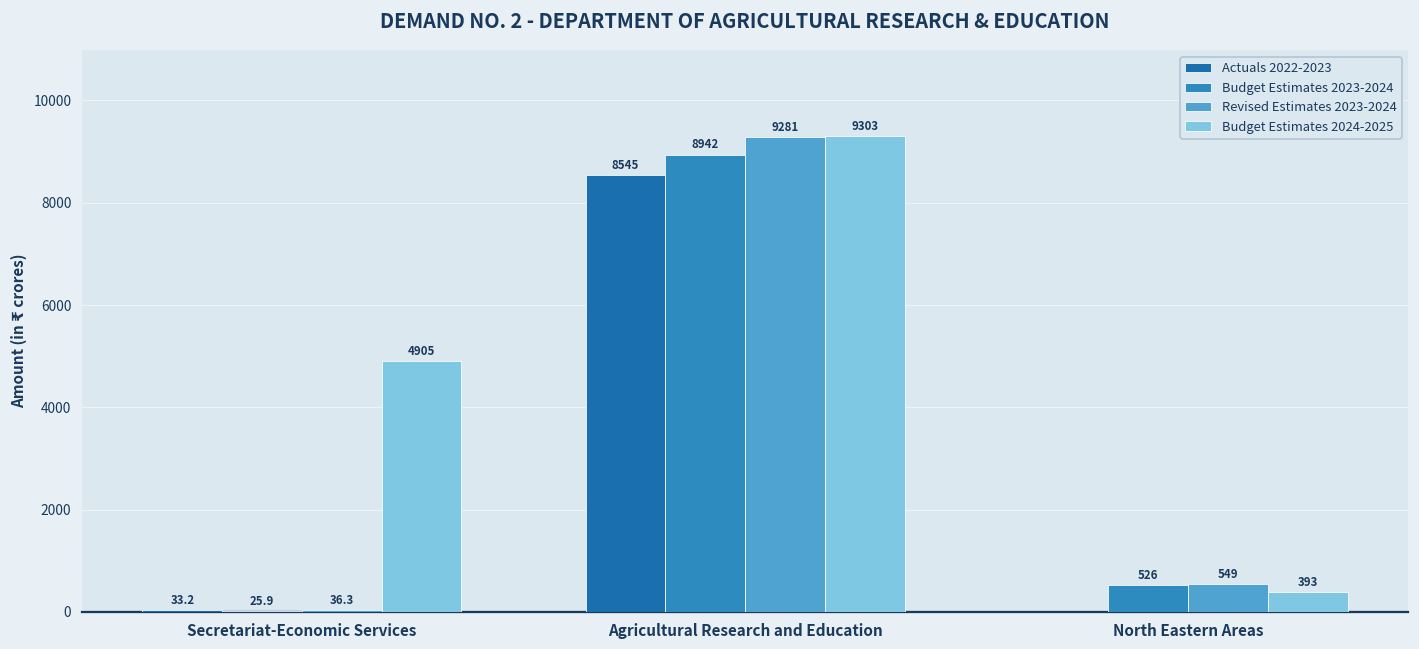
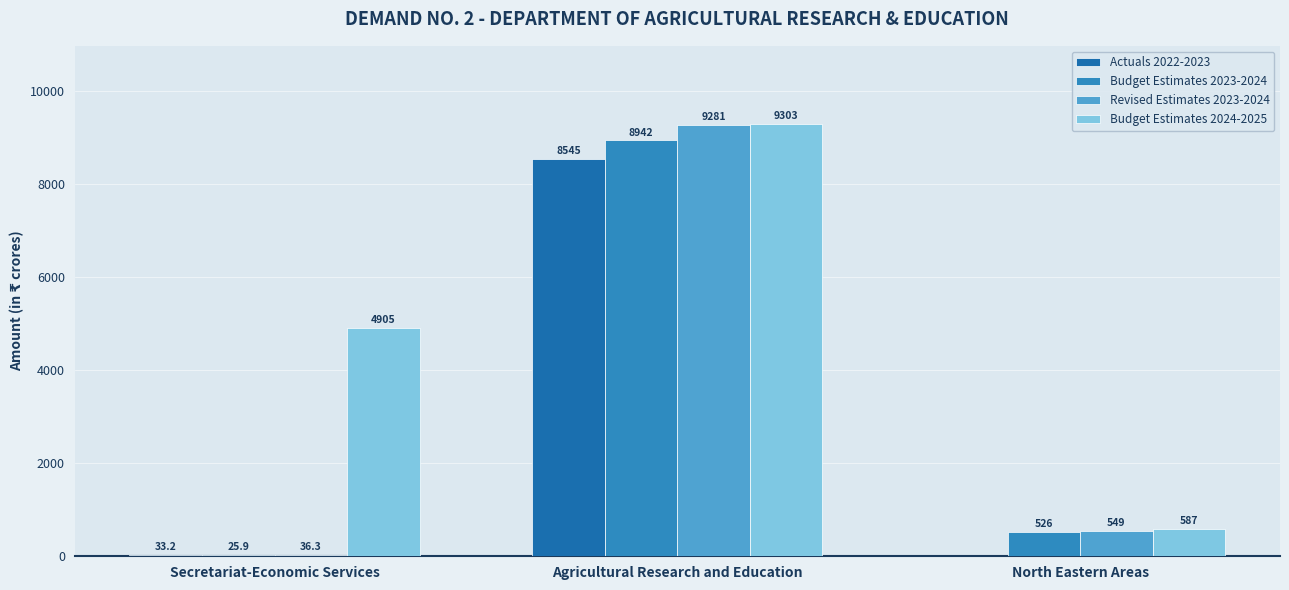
Budget Estimates 2024-2025, North Eastern Areas: 393 -> 587
